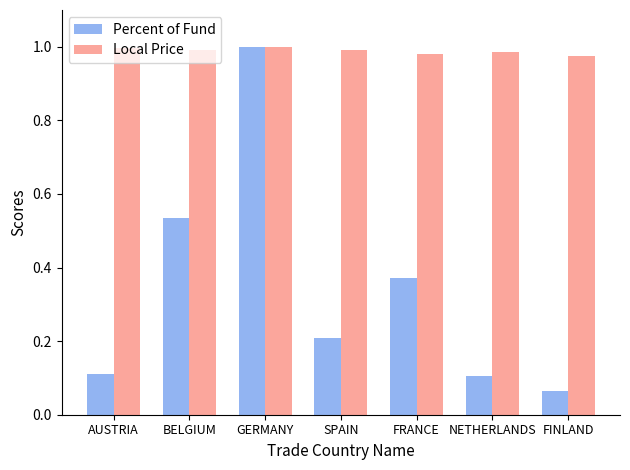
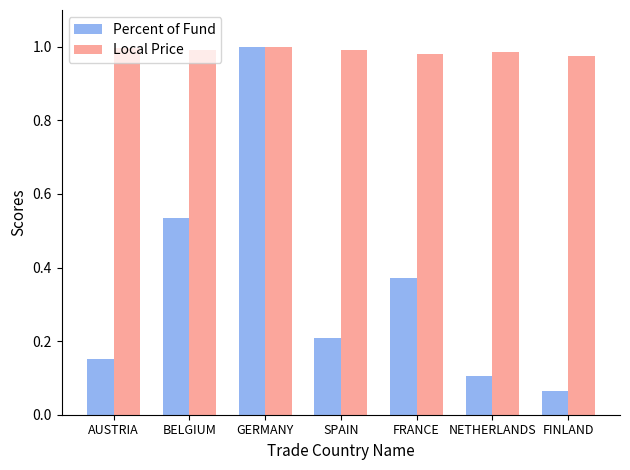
Percent of Fund, AUSTRIA: 0.11 -> 0.15
